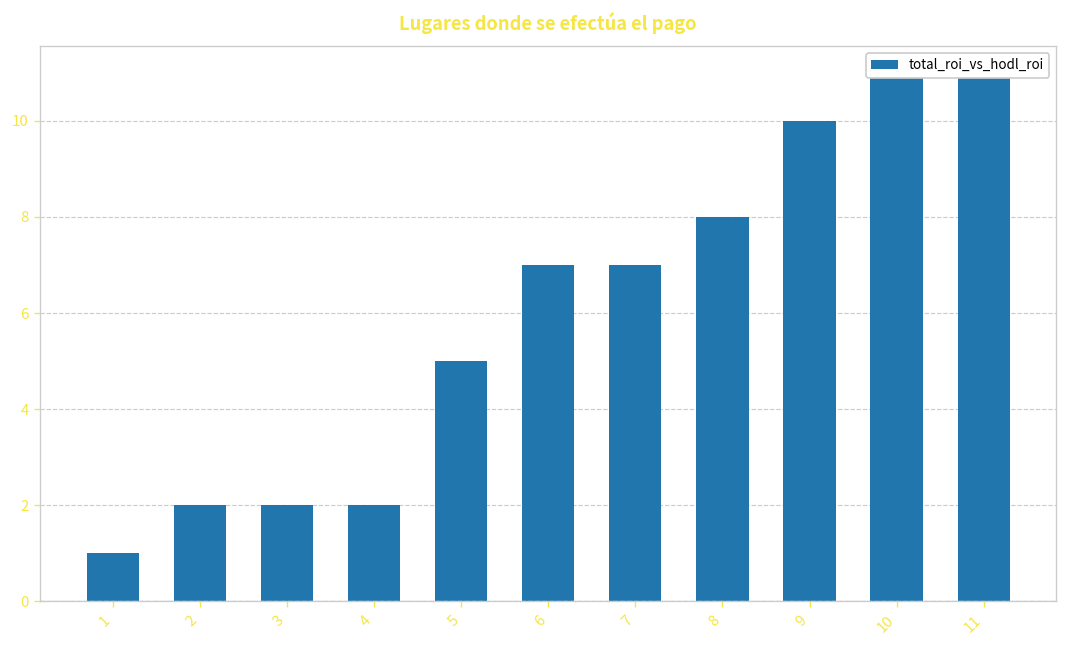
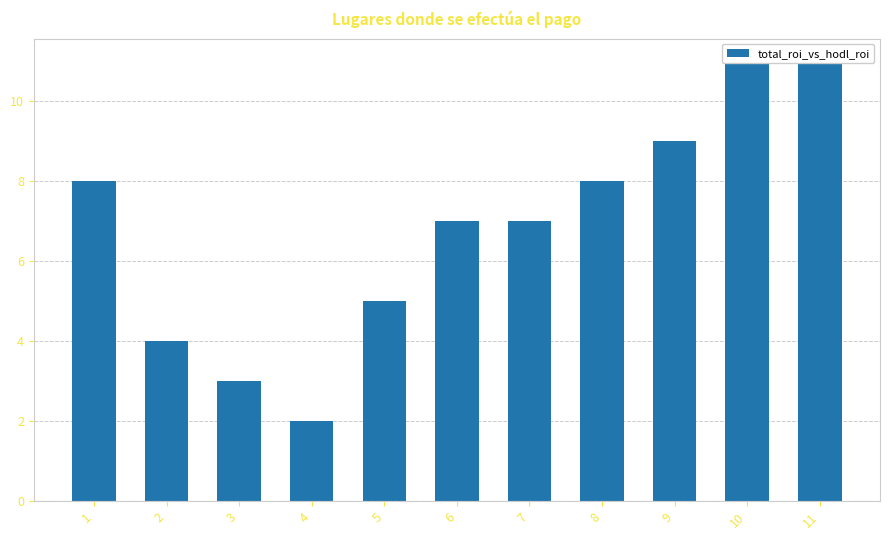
1: 1 -> 8
2: 2 -> 4
3: 2 -> 3
9: 10 -> 9
